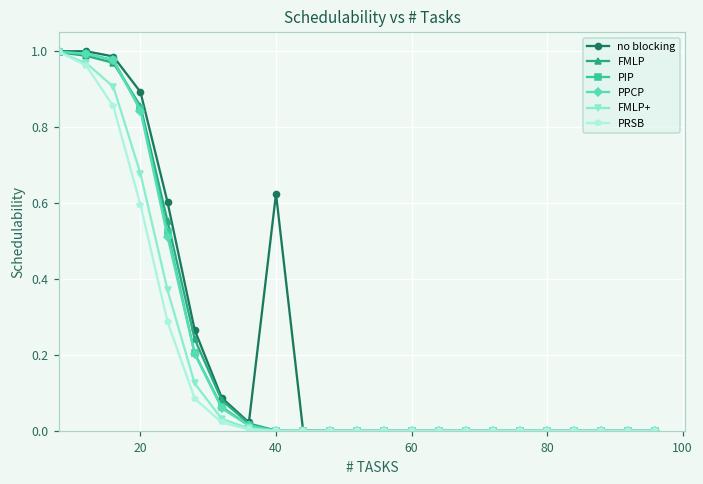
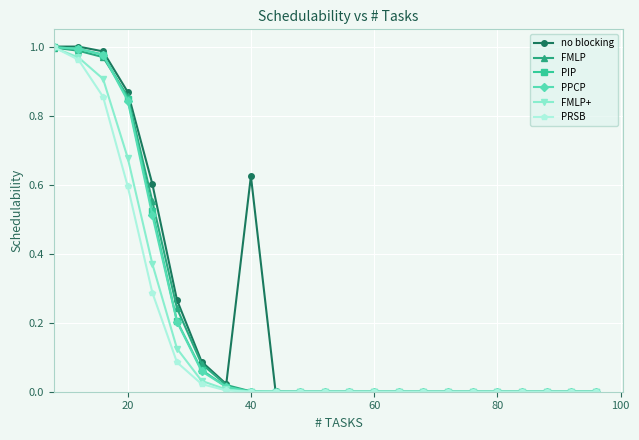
no blocking, 20: 0.89 -> 0.87
